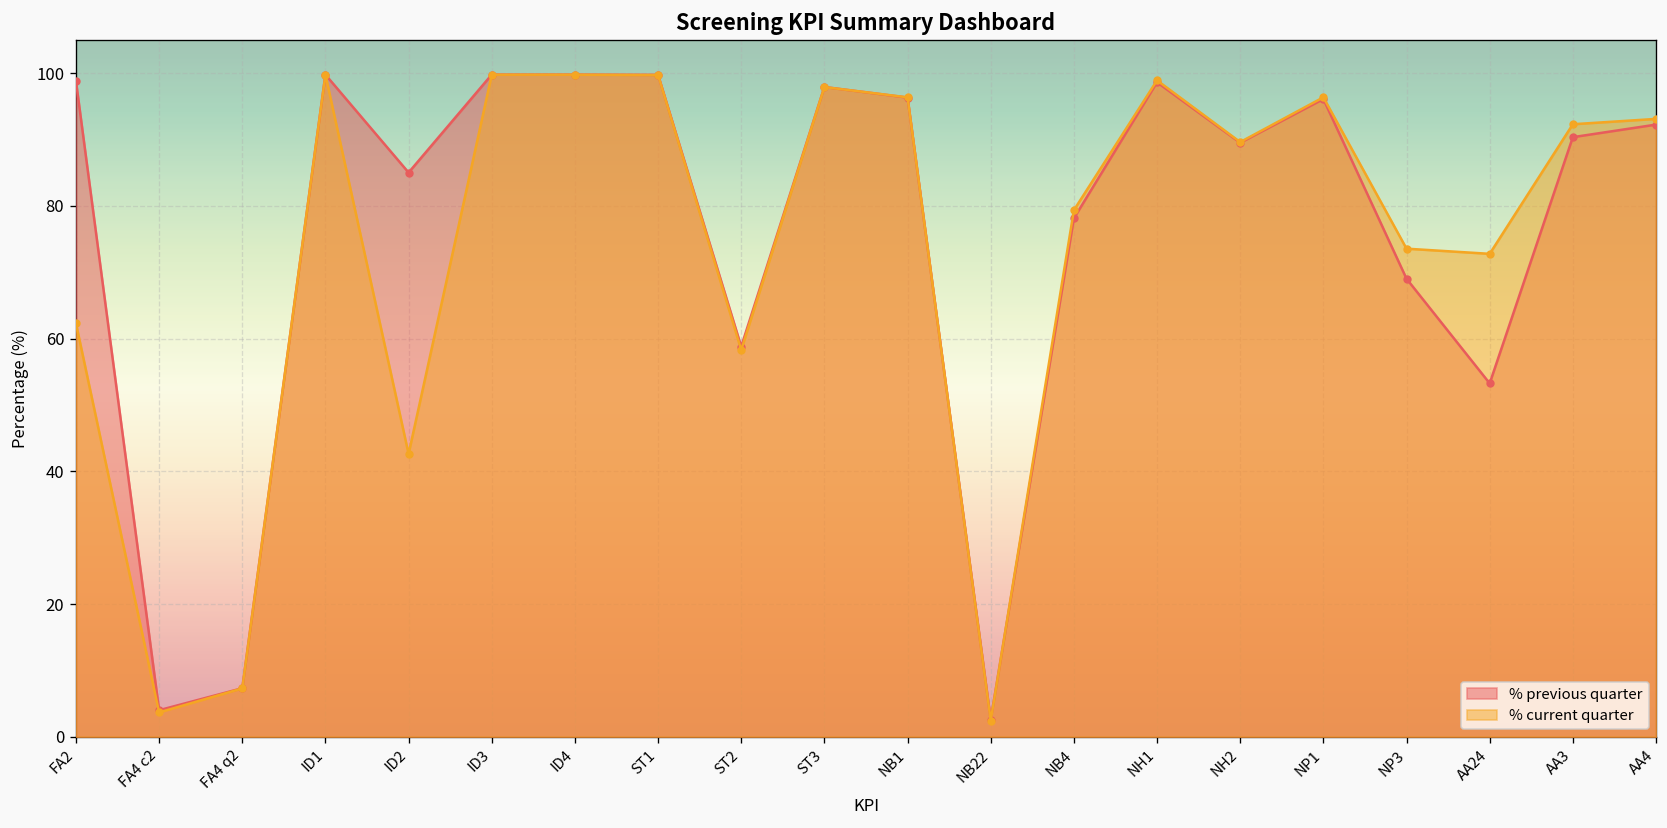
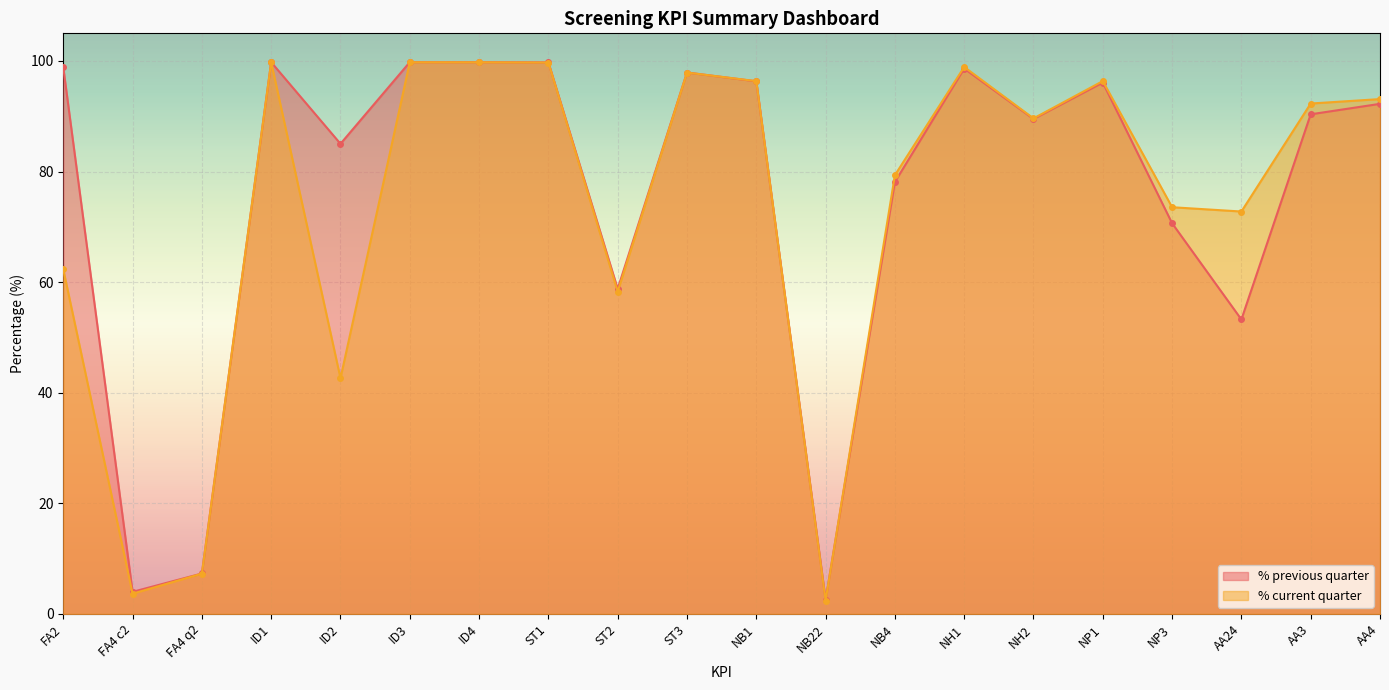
% previous quarter, NP3: 69 -> 71
